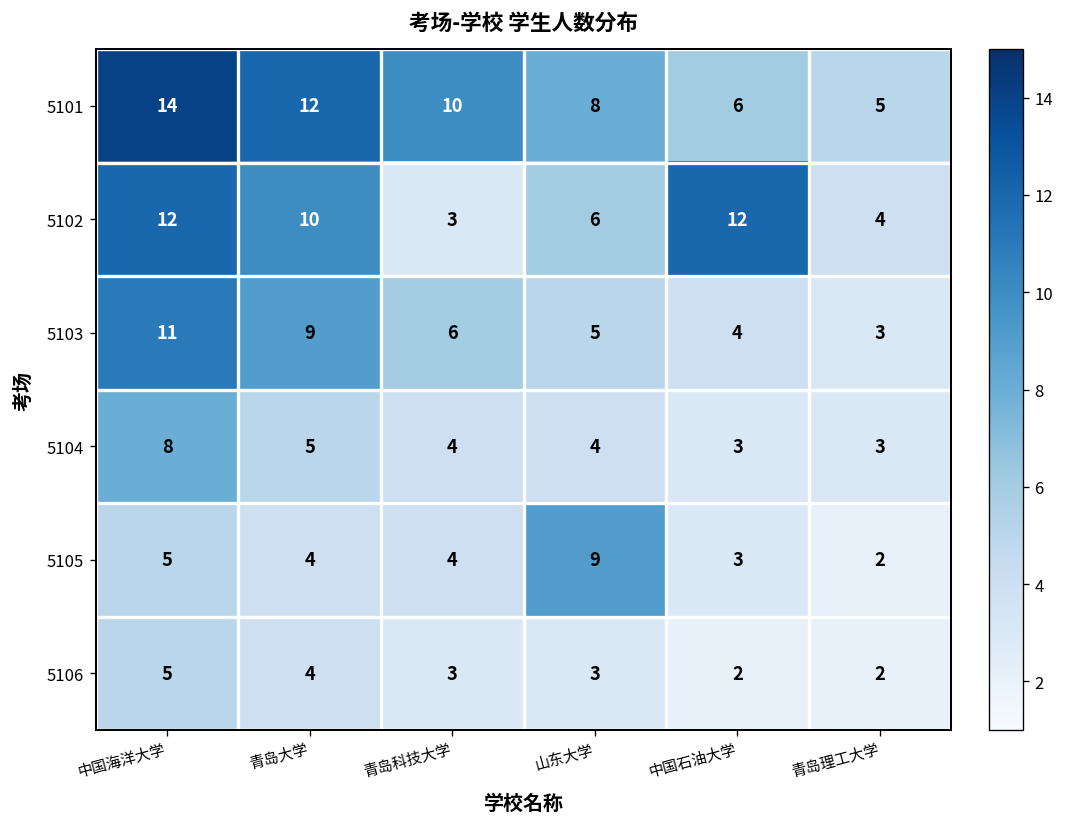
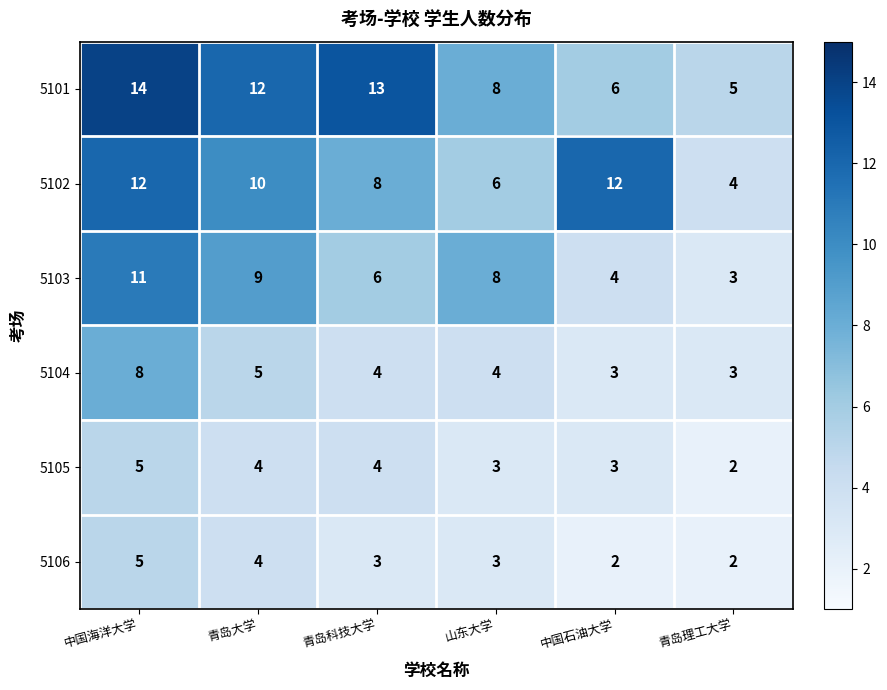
5101, 青岛科技大学: 10 -> 13
5102, 青岛科技大学: 3 -> 8
5103, 山东大学: 5 -> 8
5105, 山东大学: 9 -> 3
